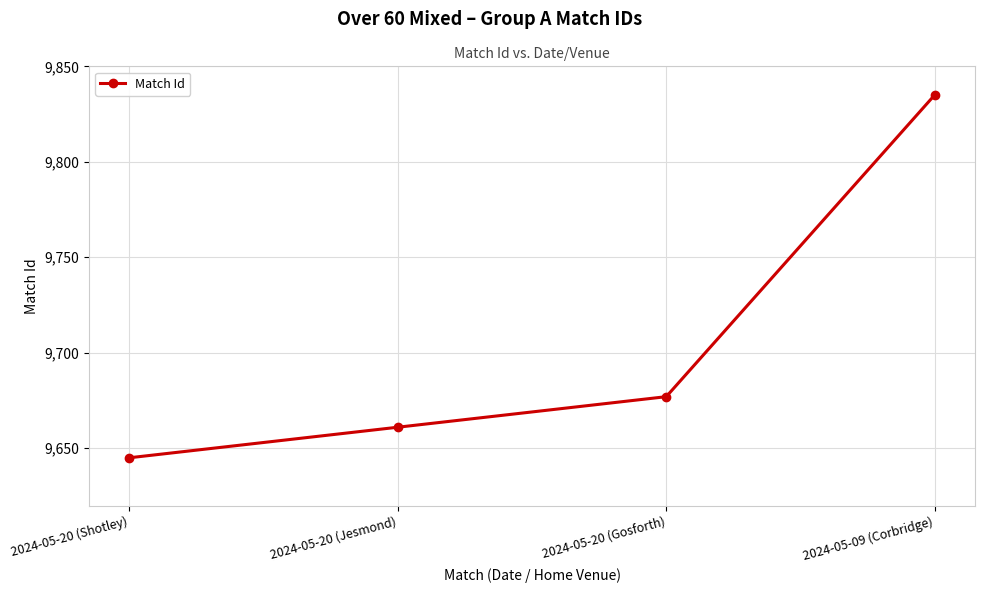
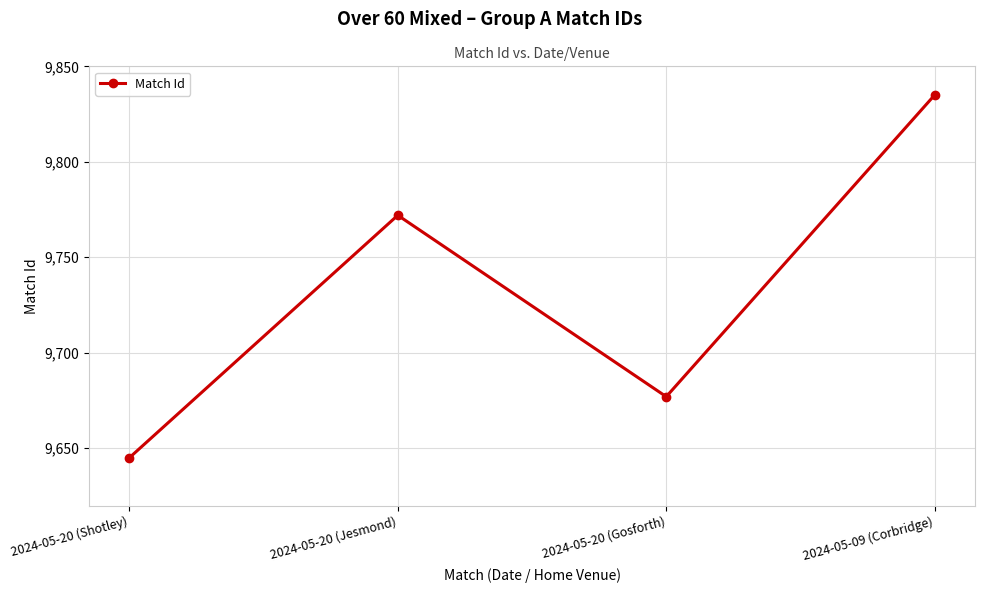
2024-05-20 (Jesmond): 9,661 -> 9,772
